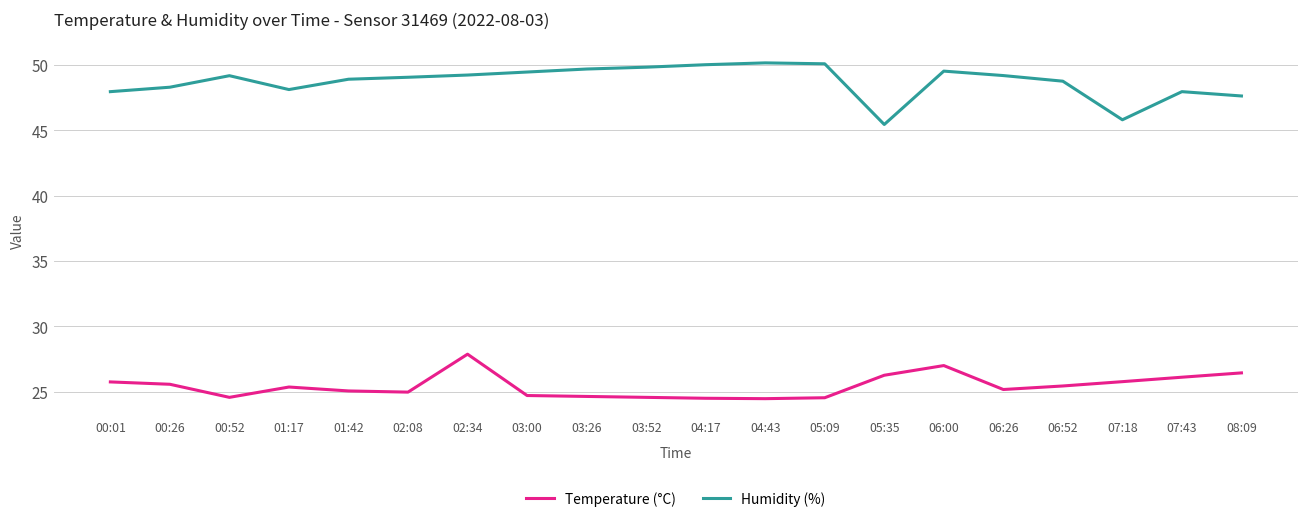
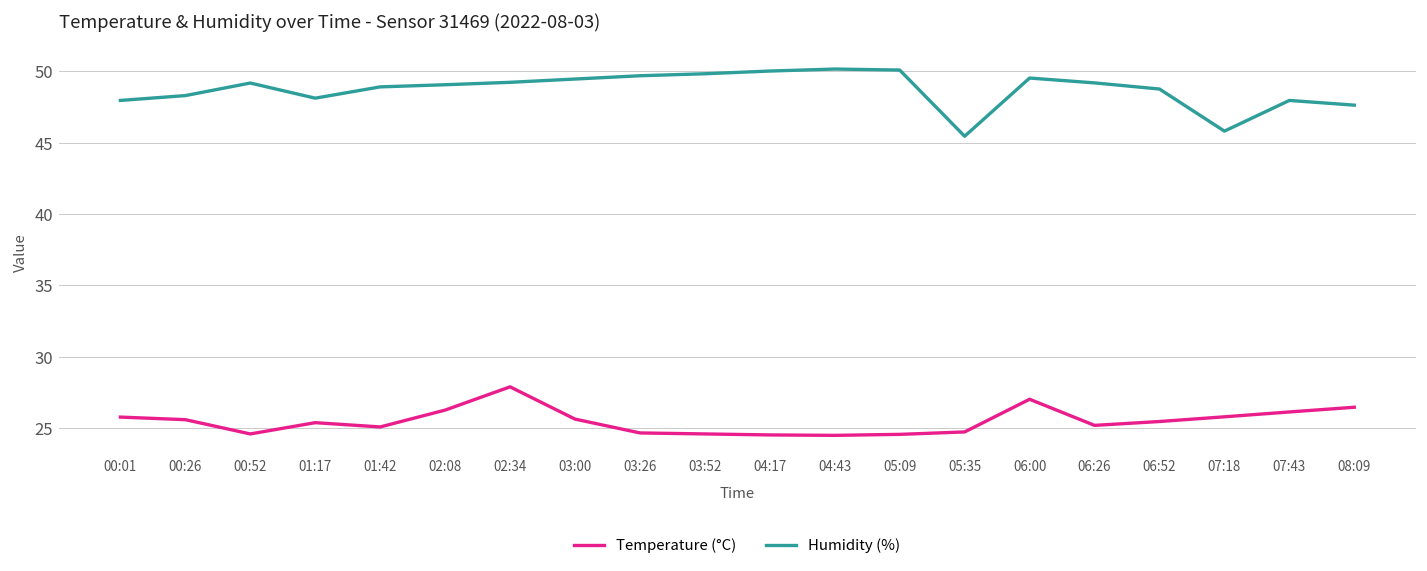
Temperature (°C), 02:08: 25.0 -> 26.3
Temperature (°C), 03:00: 24.7 -> 25.6
Temperature (°C), 05:35: 26.3 -> 24.7
